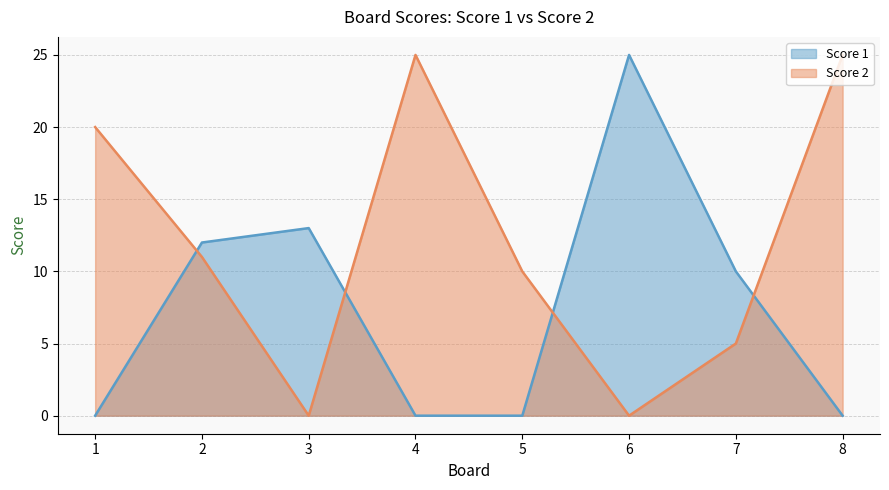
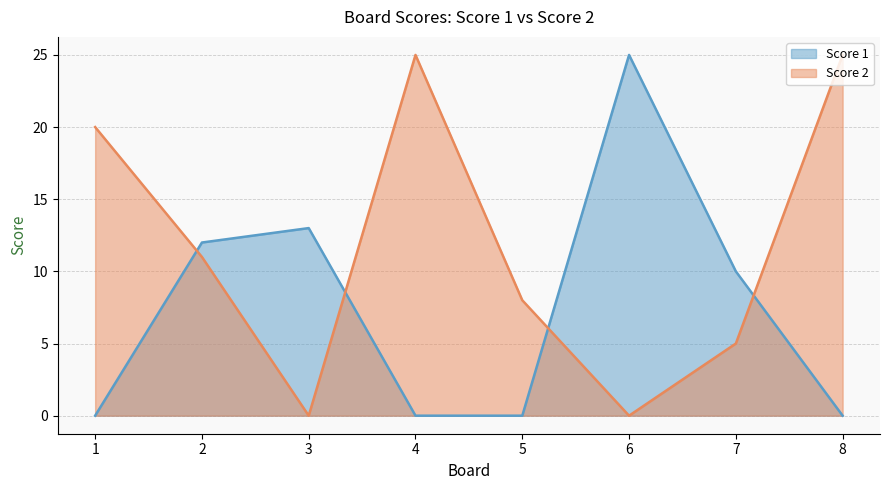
Score 2, 5: 10 -> 8
